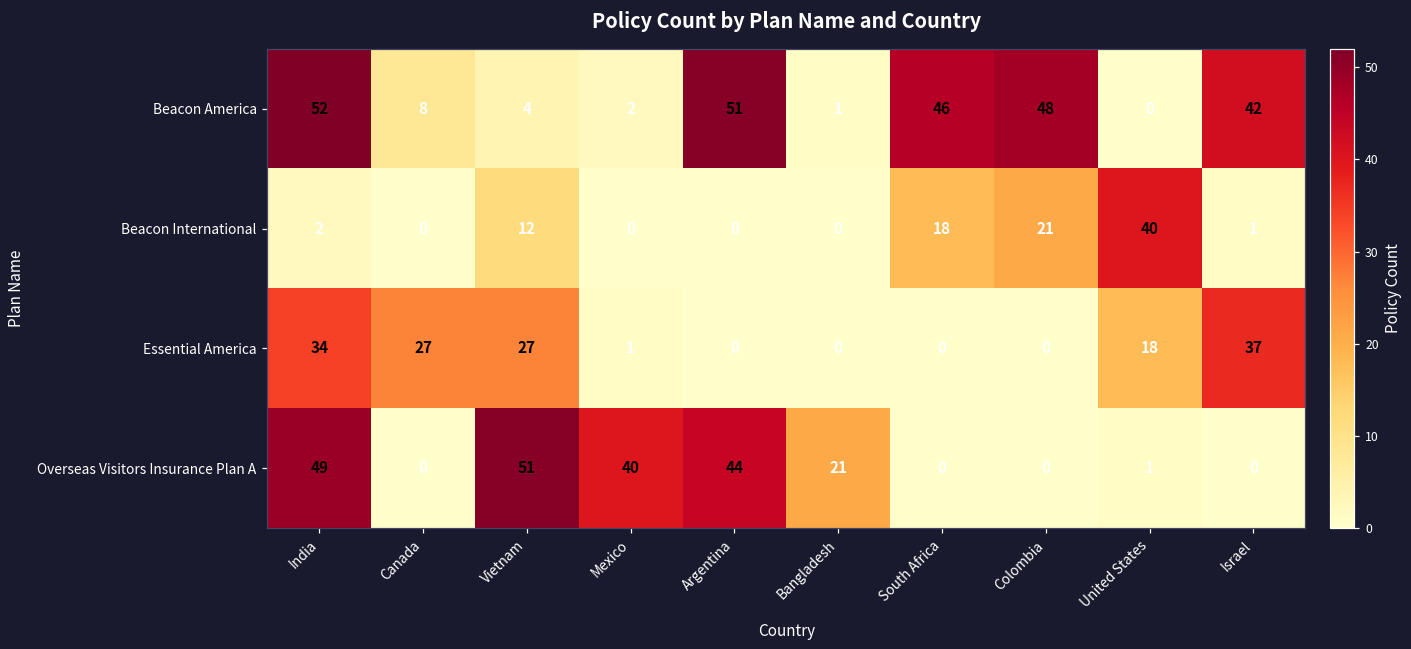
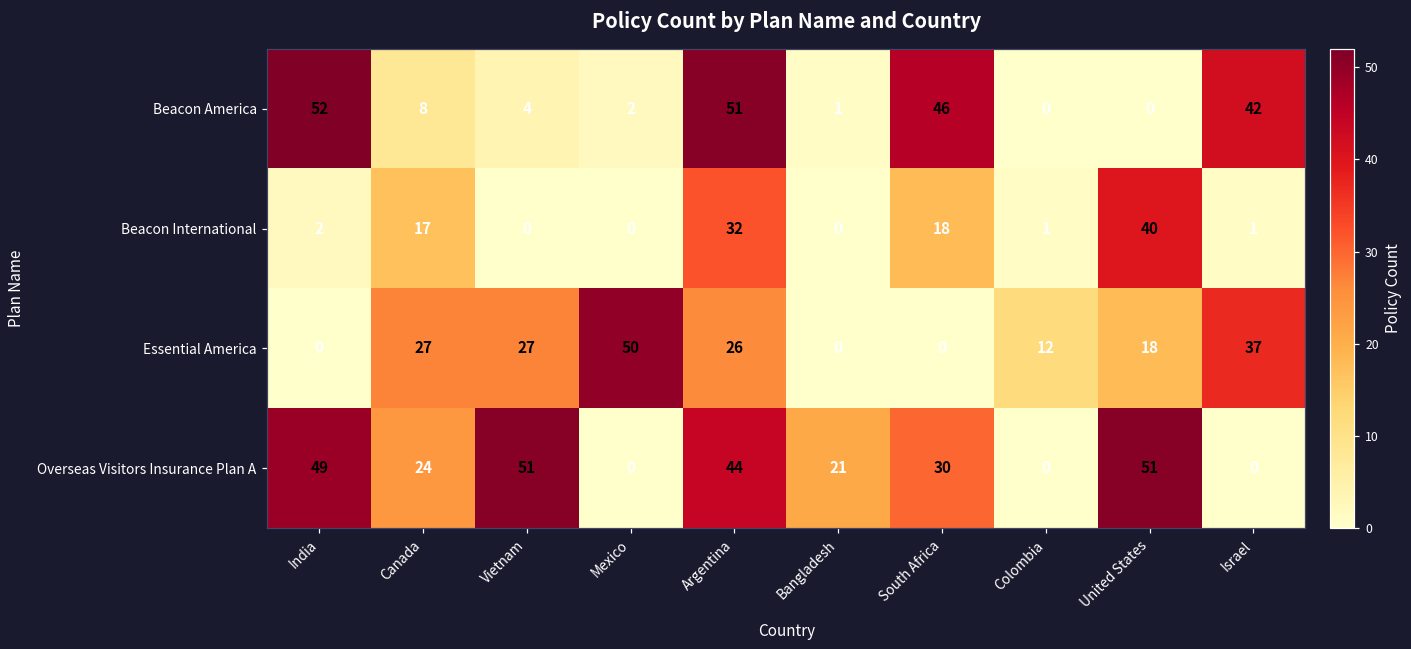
Beacon America, Colombia: 48 -> 0
Beacon International, Canada: 0 -> 17
Beacon International, Vietnam: 12 -> 0
Beacon International, Argentina: 0 -> 32
Beacon International, Colombia: 21 -> 1
Essential America, India: 34 -> 0
Essential America, Mexico: 1 -> 50
Essential America, Argentina: 0 -> 26
Essential America, Colombia: 0 -> 12
Overseas Visitors Insurance Plan A, Canada: 0 -> 24
Overseas Visitors Insurance Plan A, Mexico: 40 -> 0
Overseas Visitors Insurance Plan A, South Africa: 0 -> 30
Overseas Visitors Insurance Plan A, United States: 1 -> 51
